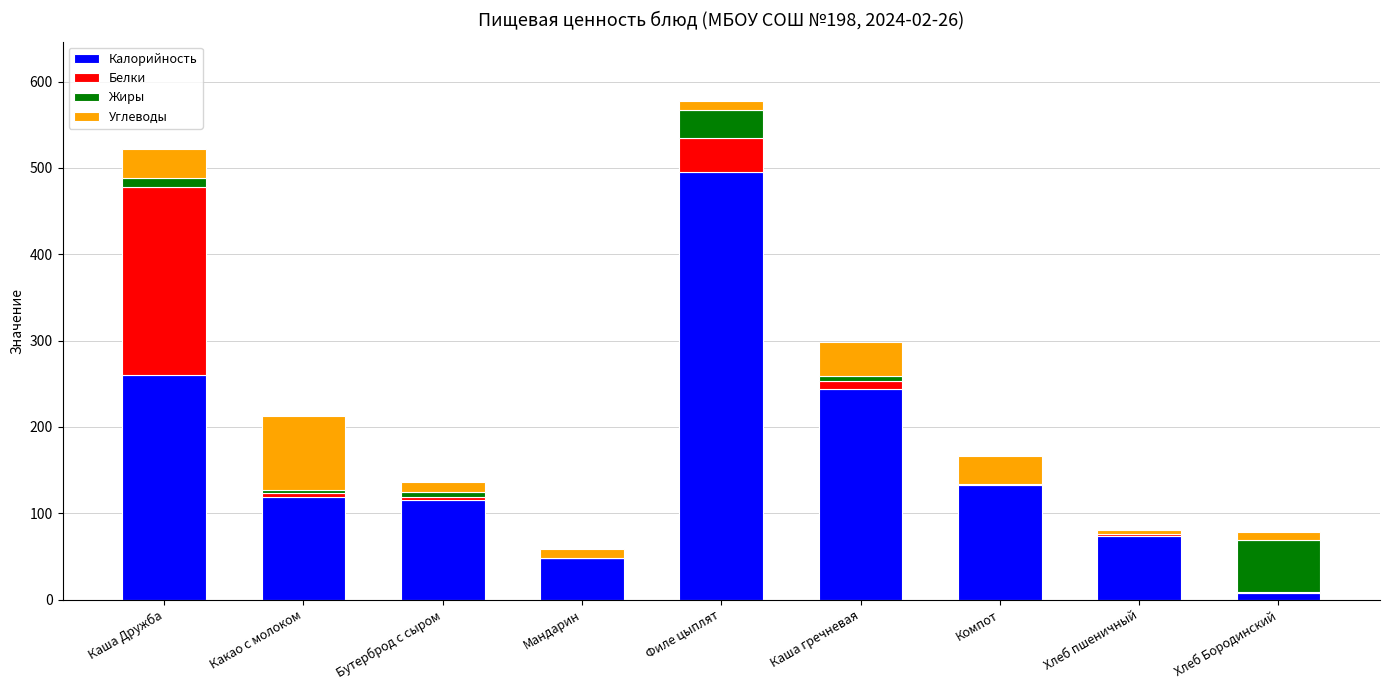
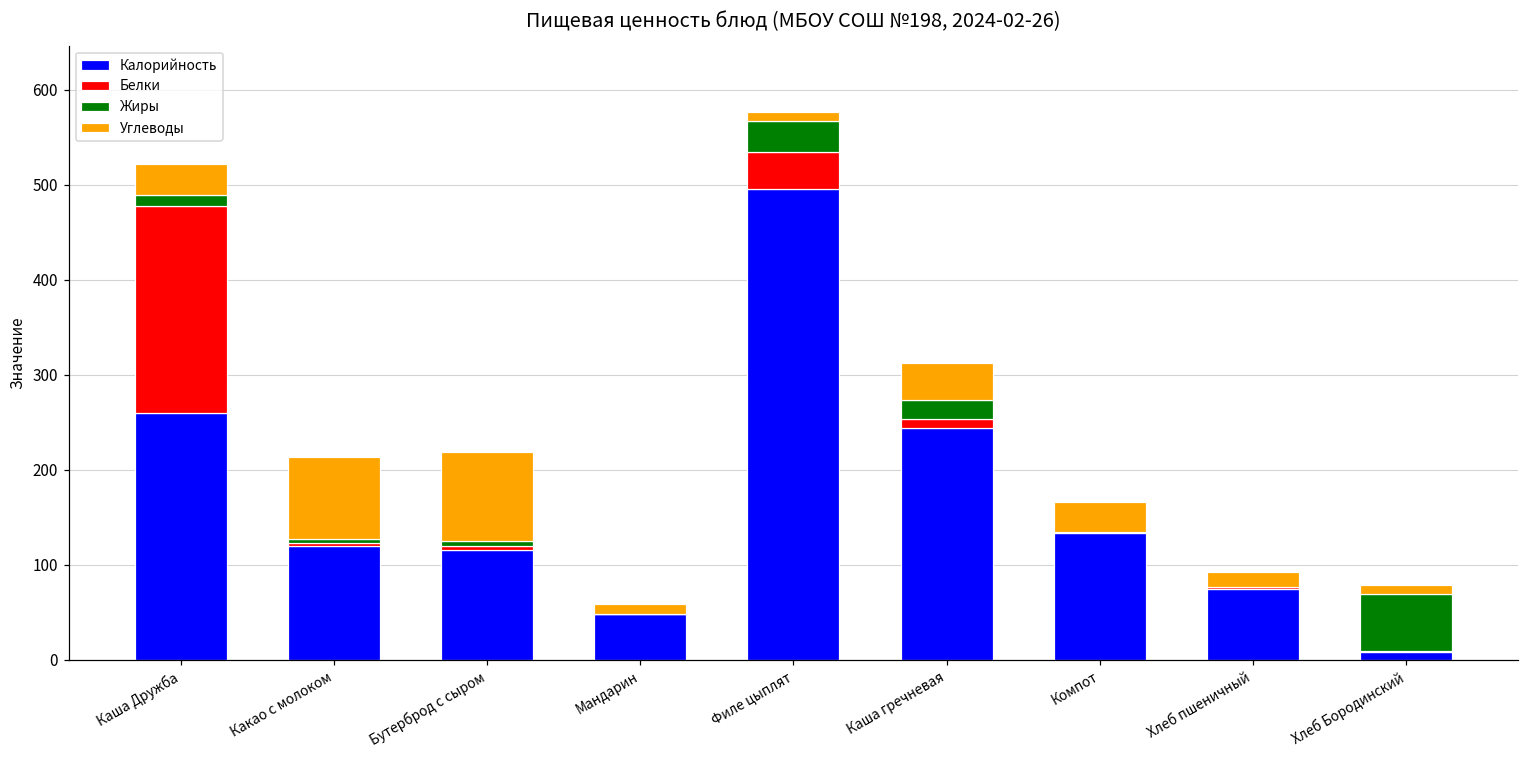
Углеводы, Бутерброд с сыром: 10 -> 90
Жиры, Каша гречневая: 10 -> 20
Углеводы, Хлеб пшеничный: 10 -> 20
